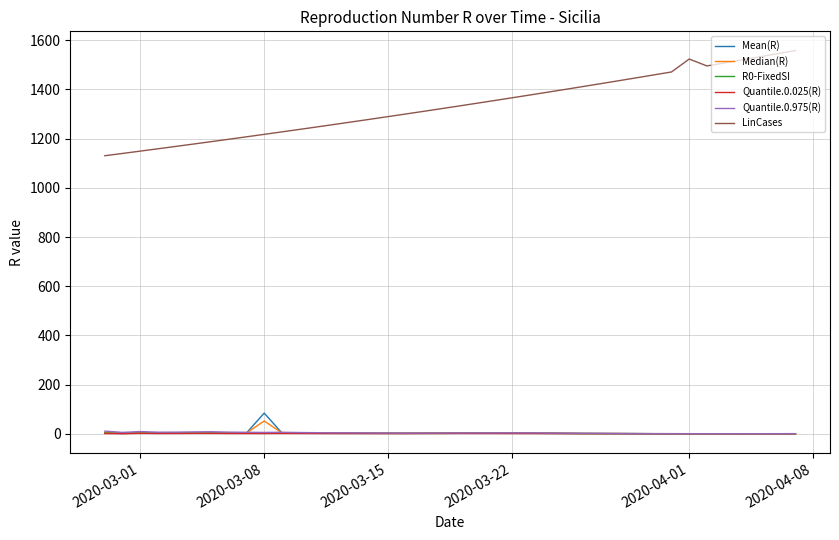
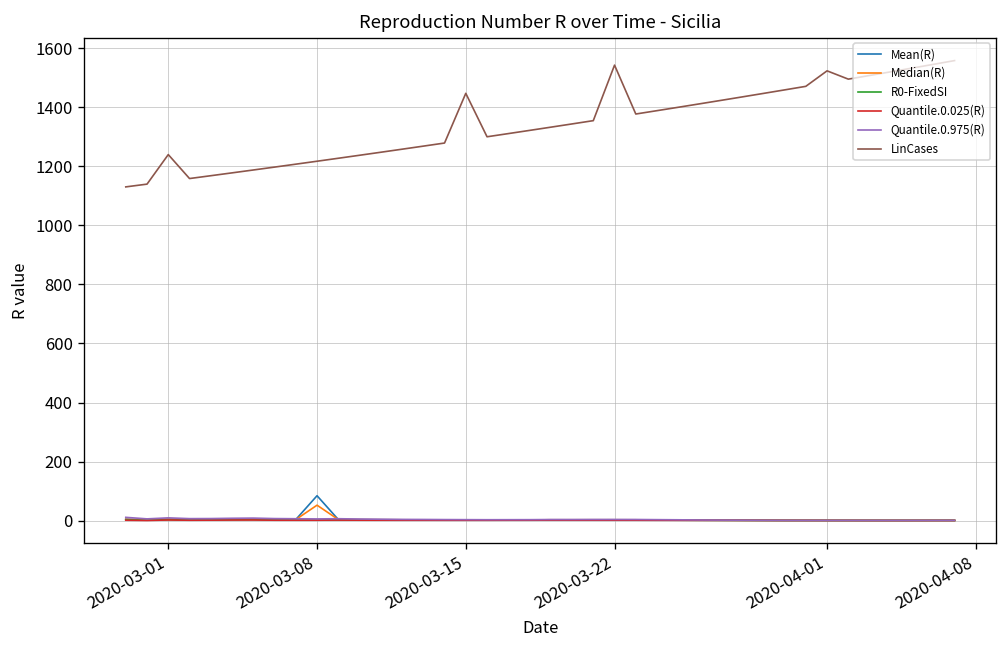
LinCases, 2020-03-01: 1150 -> 1240
LinCases, 2020-03-15: 1290 -> 1450
LinCases, 2020-03-22: 1370 -> 1540
